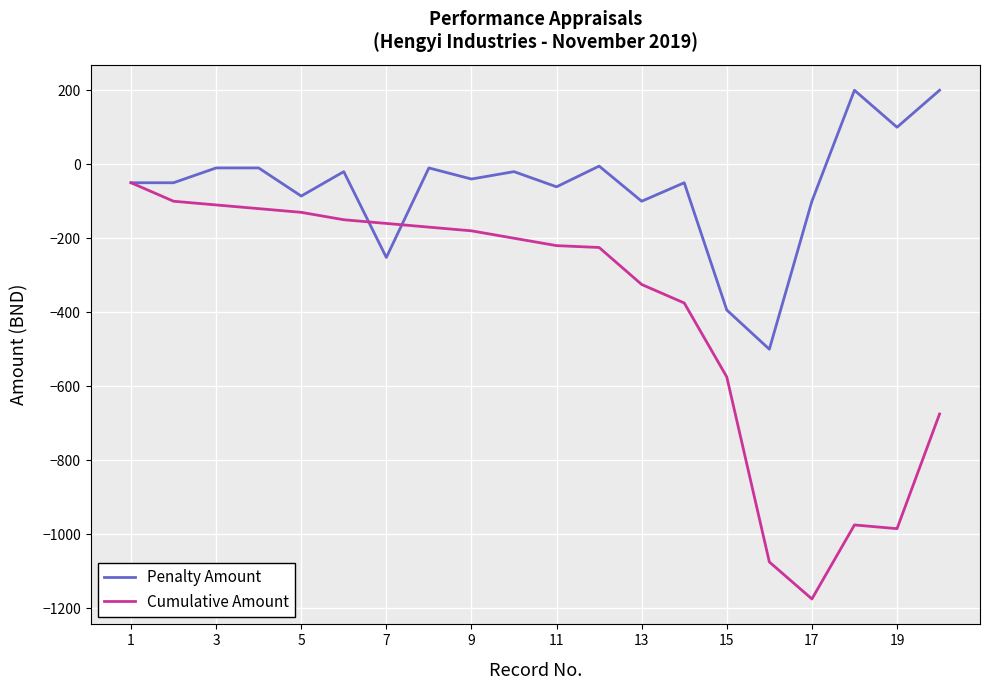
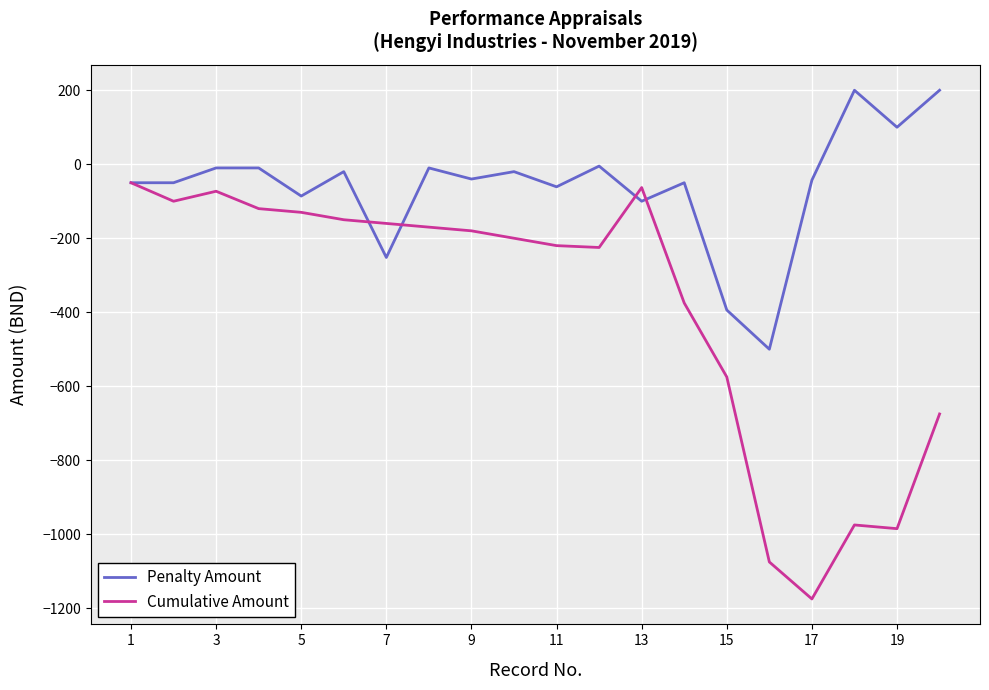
Cumulative Amount, 3: -110 -> -70
Cumulative Amount, 13: -330 -> -60
Penalty Amount, 17: -100 -> -40
